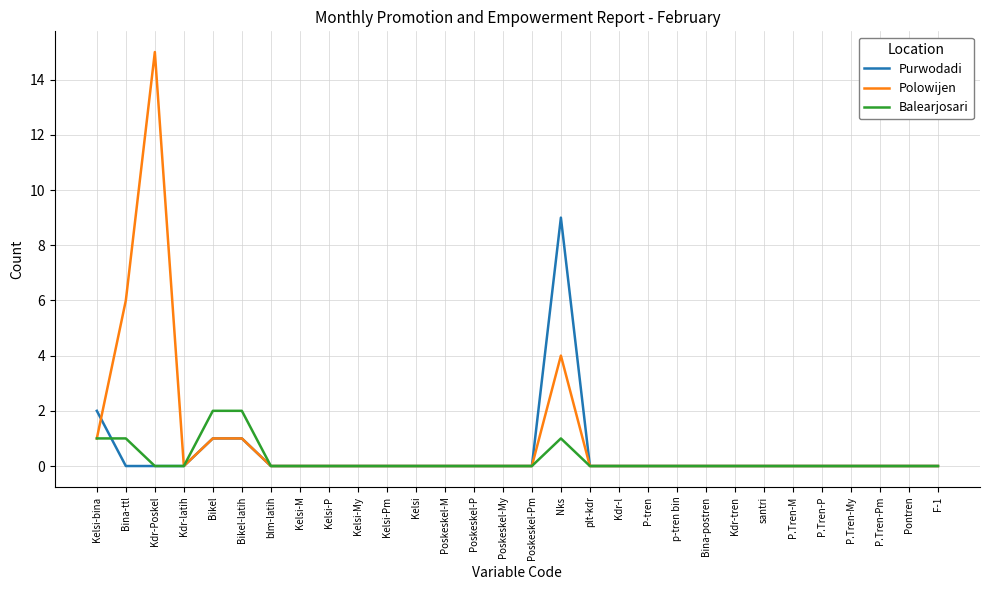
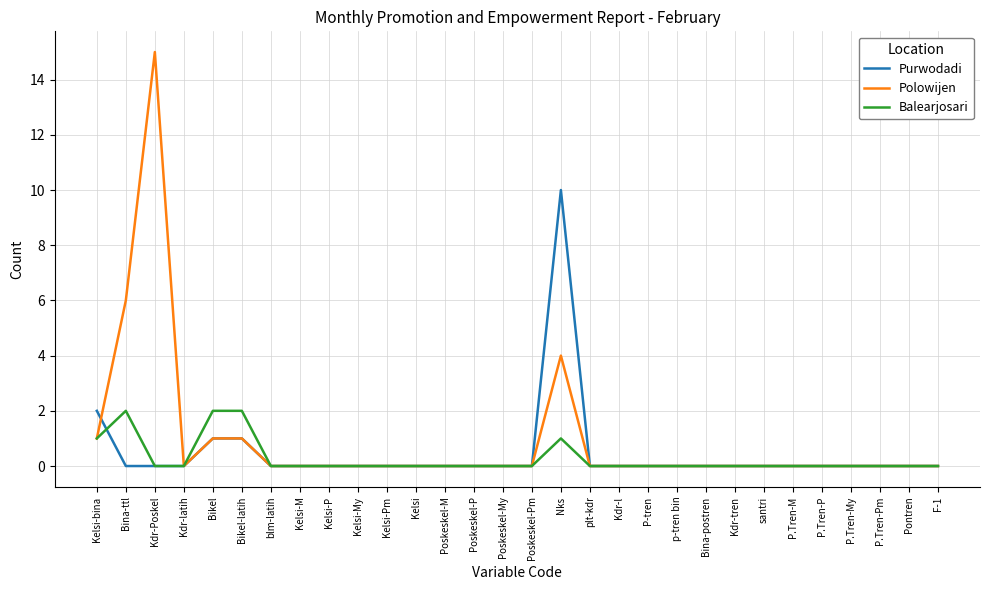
Balearjosari, Bina-ttl: 1 -> 2
Purwodadi, Nks: 9 -> 10
